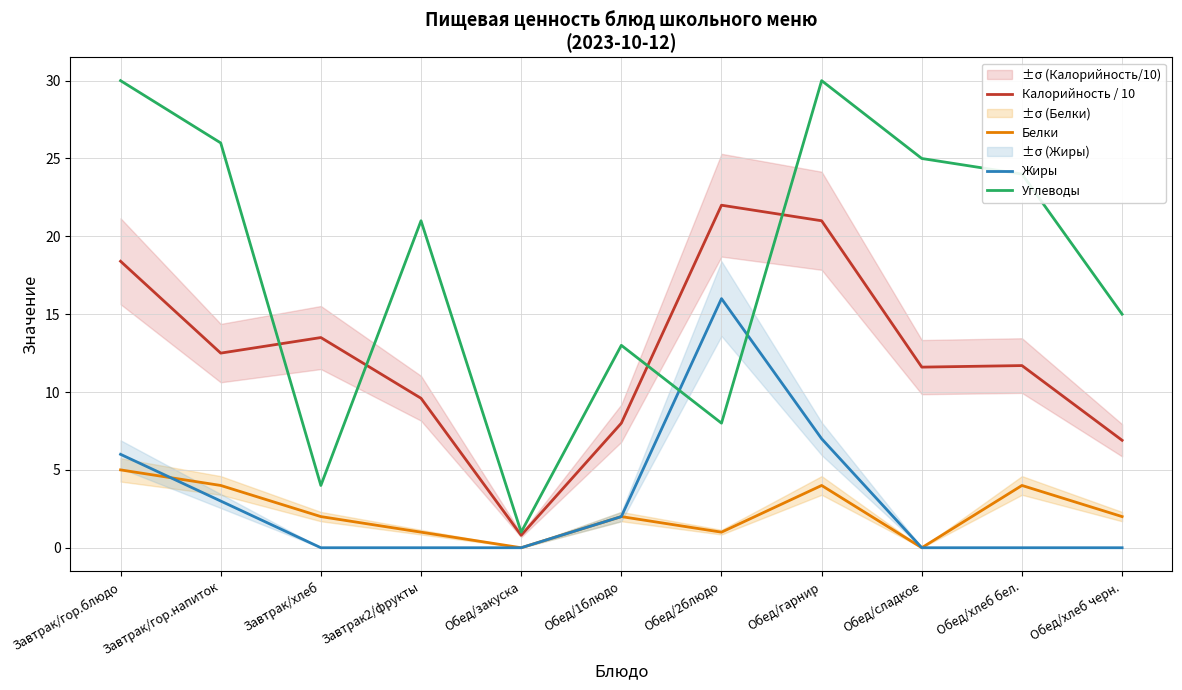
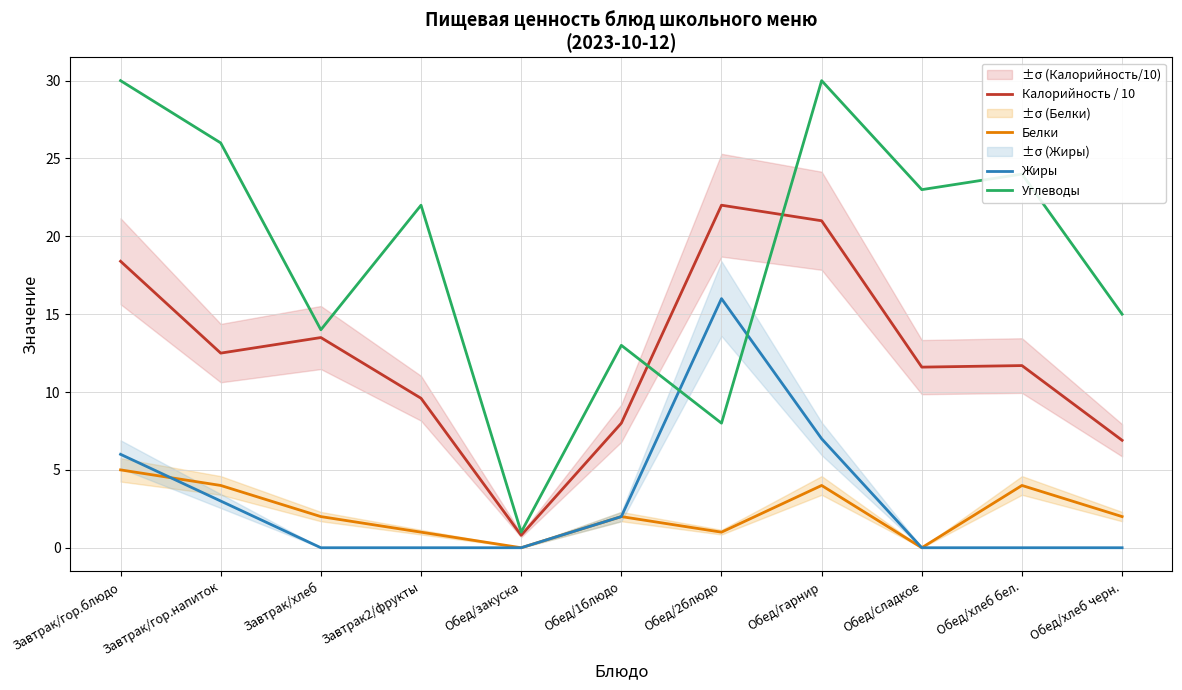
Углеводы, Завтрак/хлеб: 4 -> 14
Углеводы, Завтрак2/фрукты: 21 -> 22
Углеводы, Обед/сладкое: 25 -> 23
